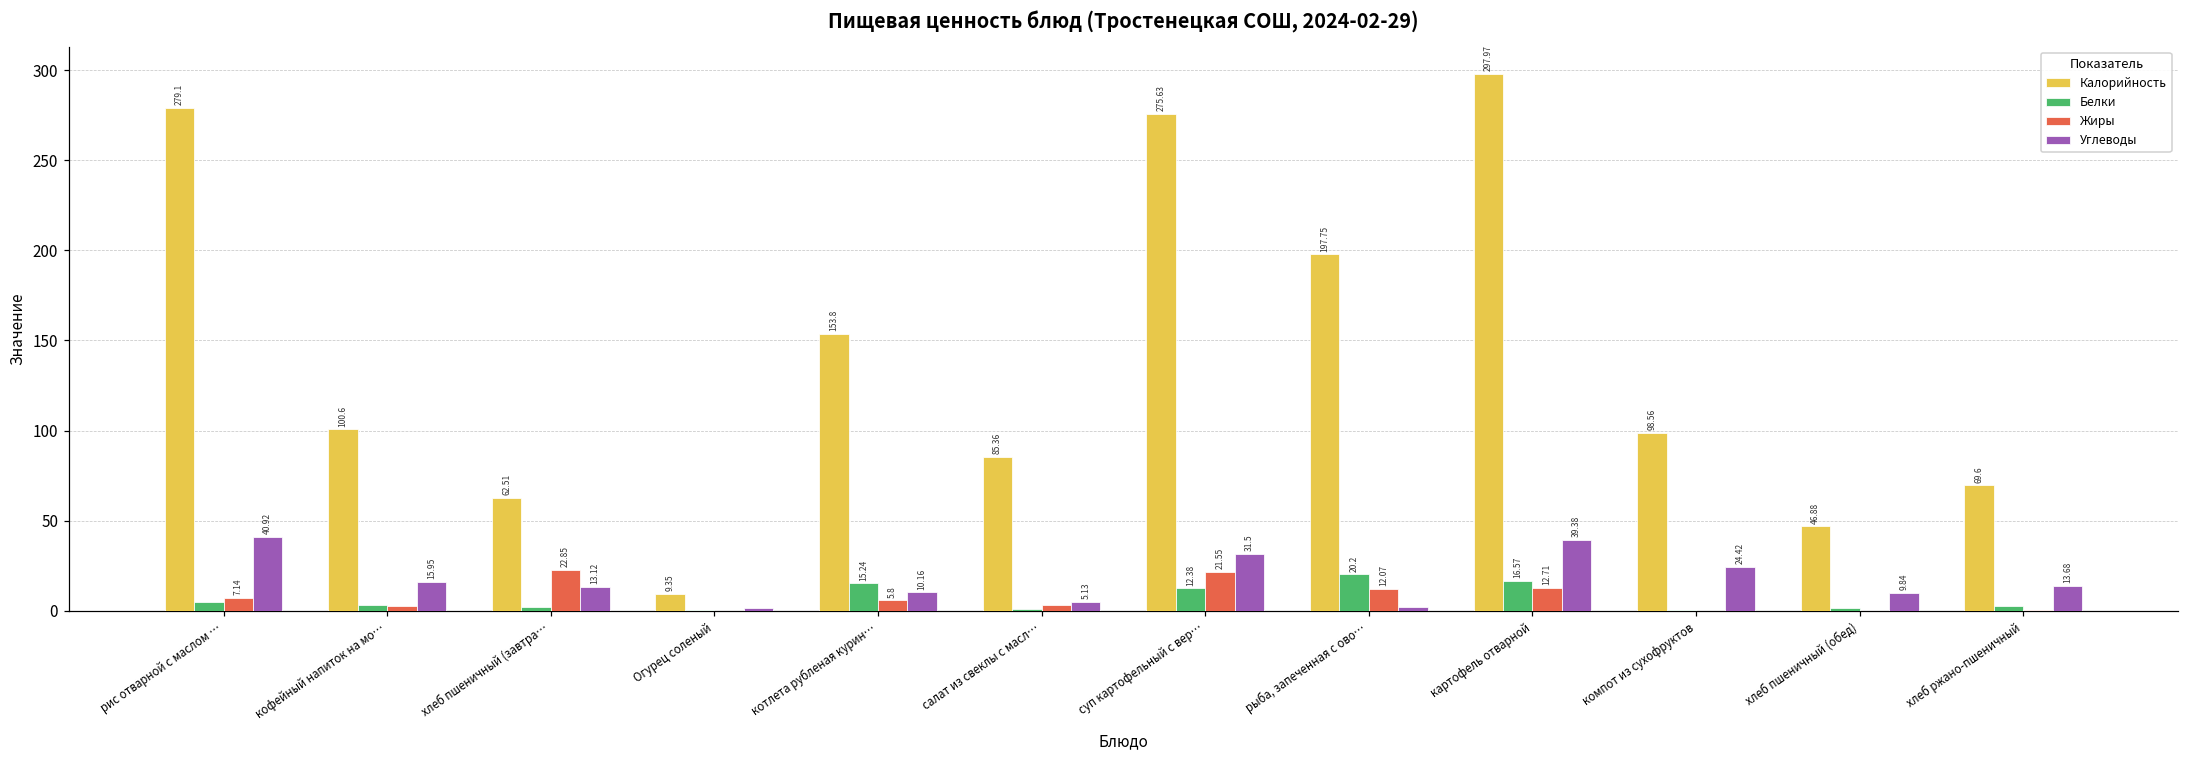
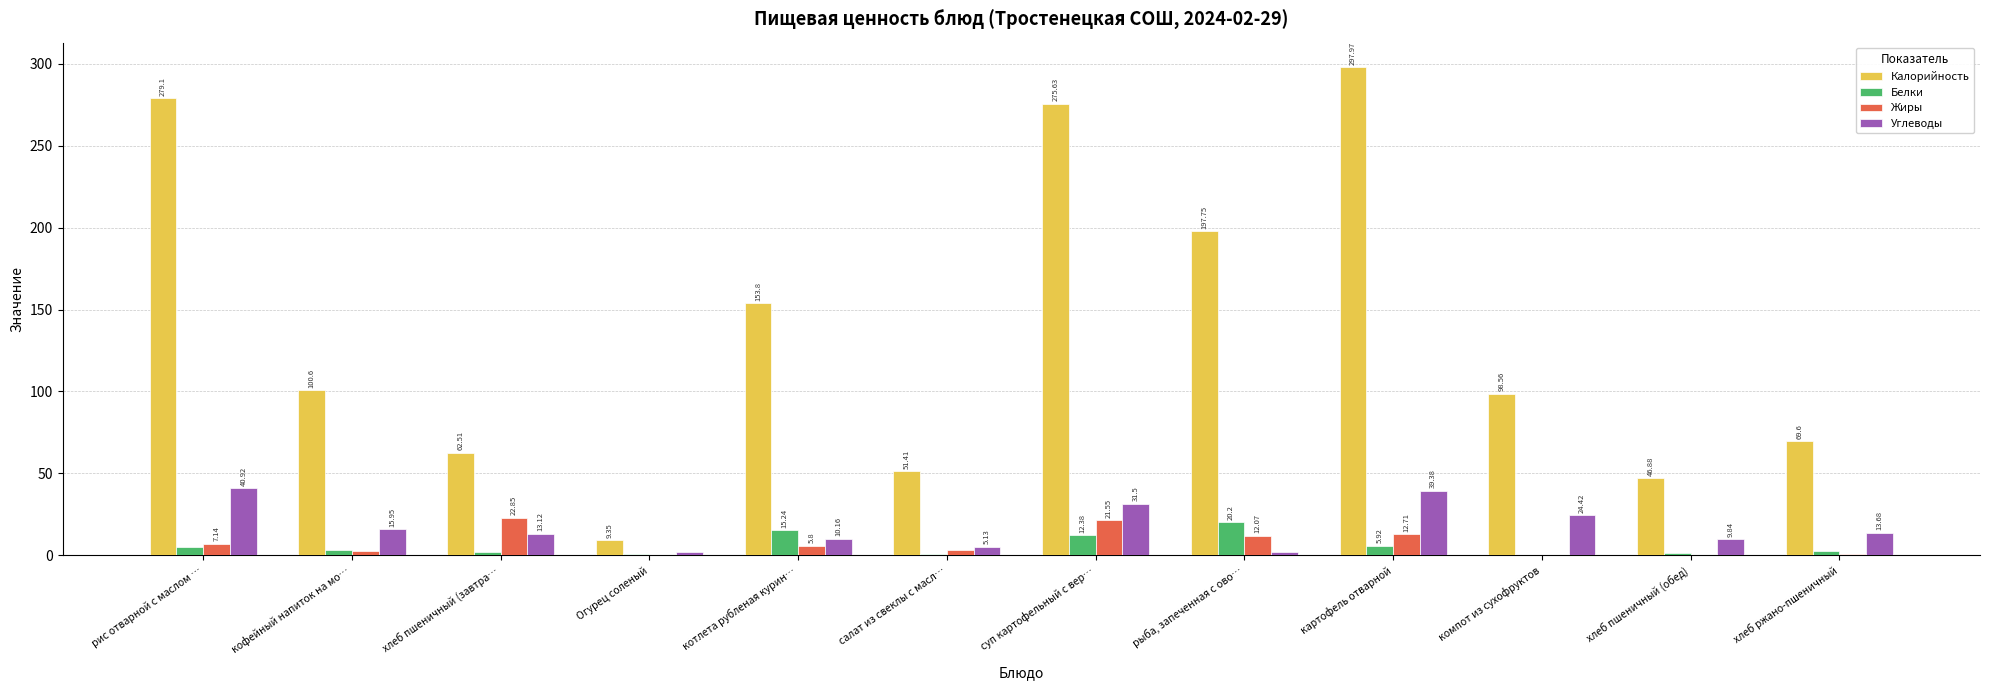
Калорийность, салат из свеклы с масл…: 85.36 -> 51.41
Белки, картофель отварной: 16.57 -> 5.92
